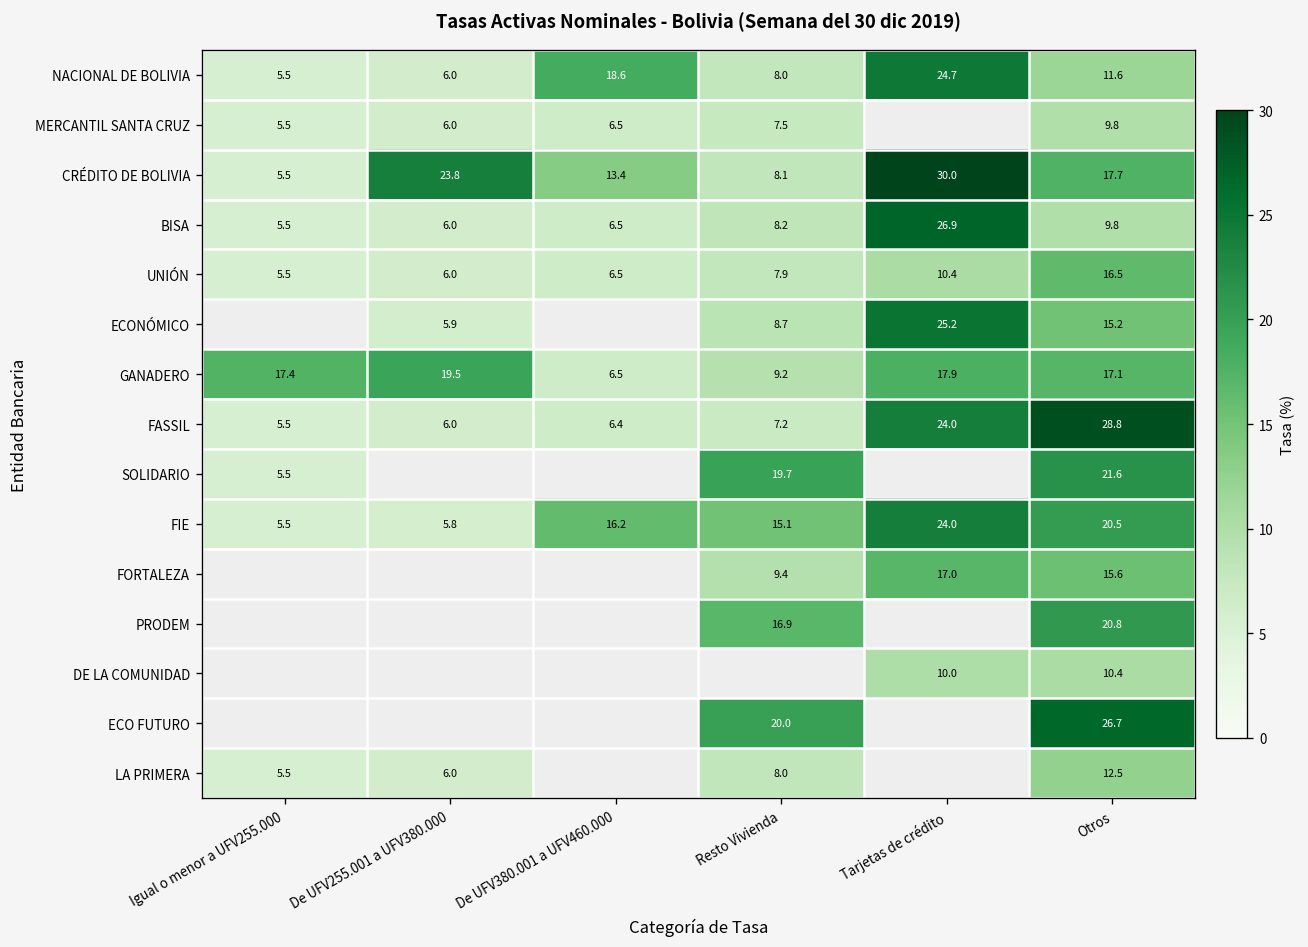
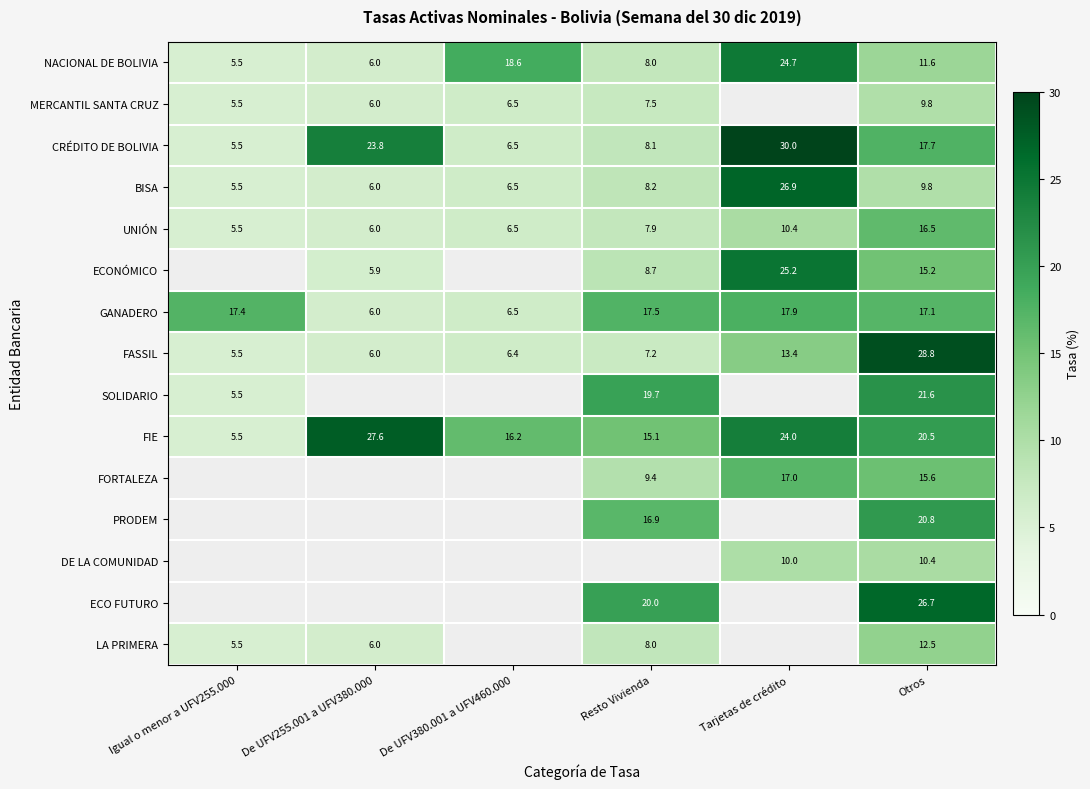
CRÉDITO DE BOLIVIA, De UFV380.001 a UFV460.000: 13.4 -> 6.5
GANADERO, De UFV255.001 a UFV380.000: 19.5 -> 6.0
GANADERO, Resto Vivienda: 9.2 -> 17.5
FASSIL, Tarjetas de crédito: 24.0 -> 13.4
FIE, De UFV255.001 a UFV380.000: 5.8 -> 27.6
